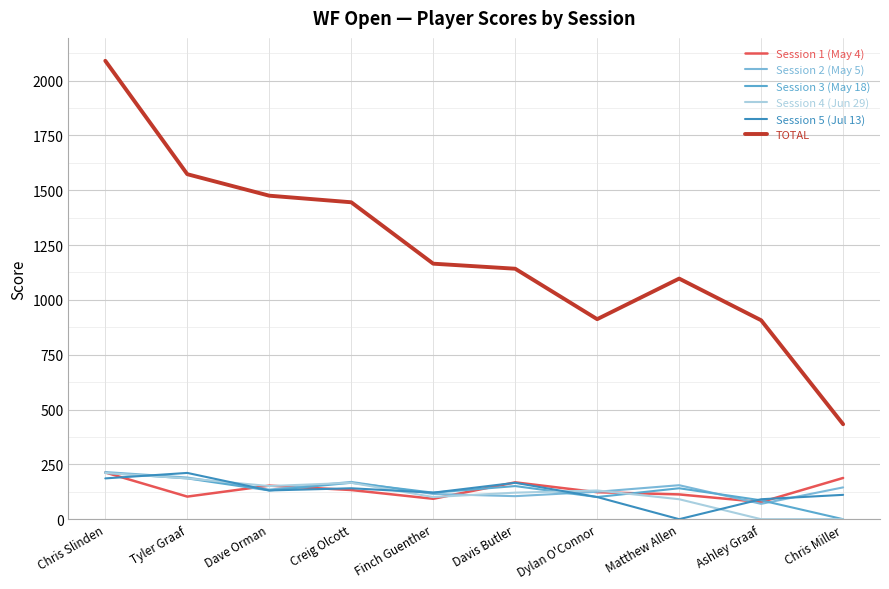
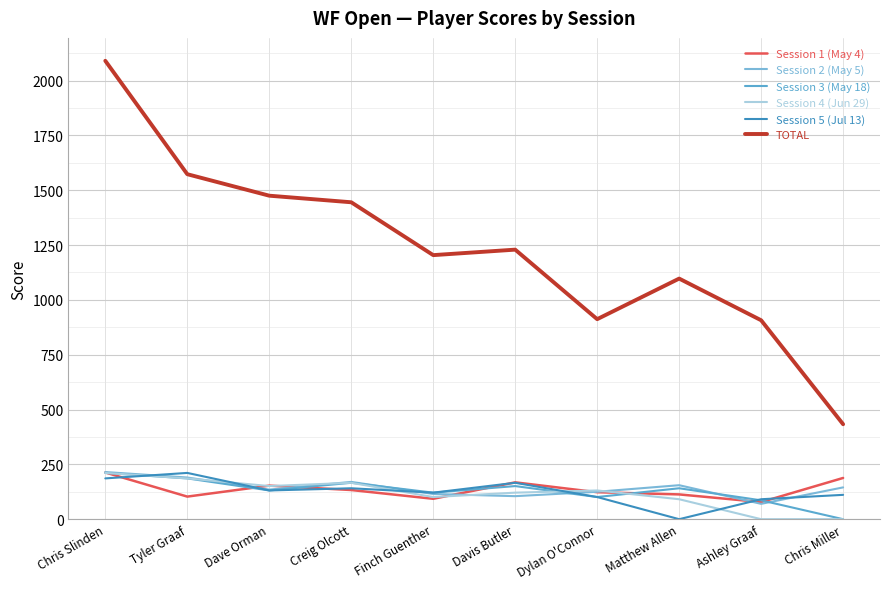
TOTAL, Finch Guenther: 1170 -> 1200
TOTAL, Davis Butler: 1140 -> 1230
